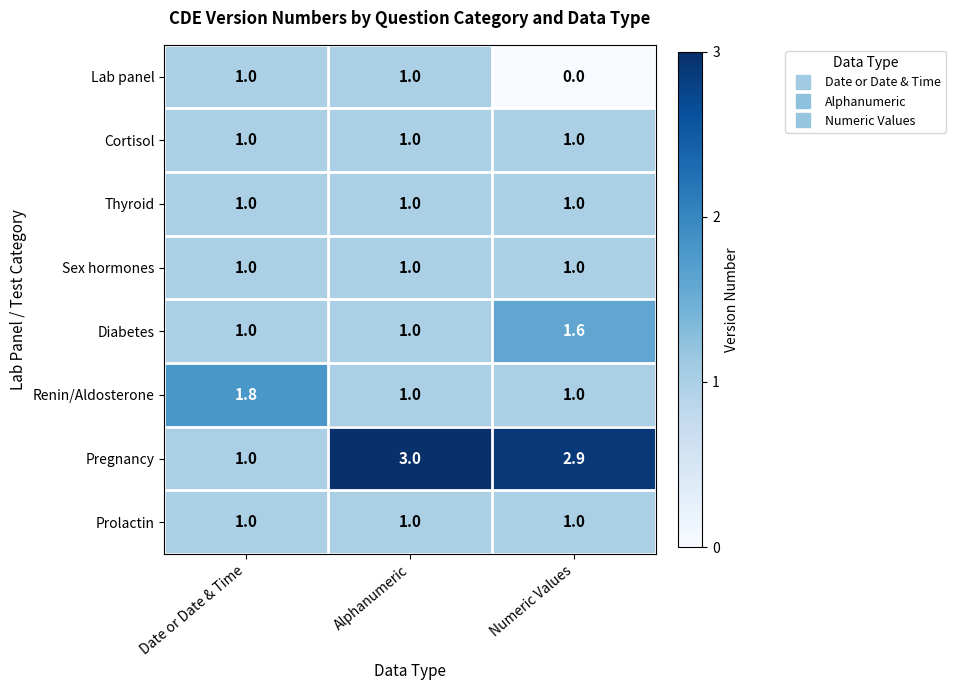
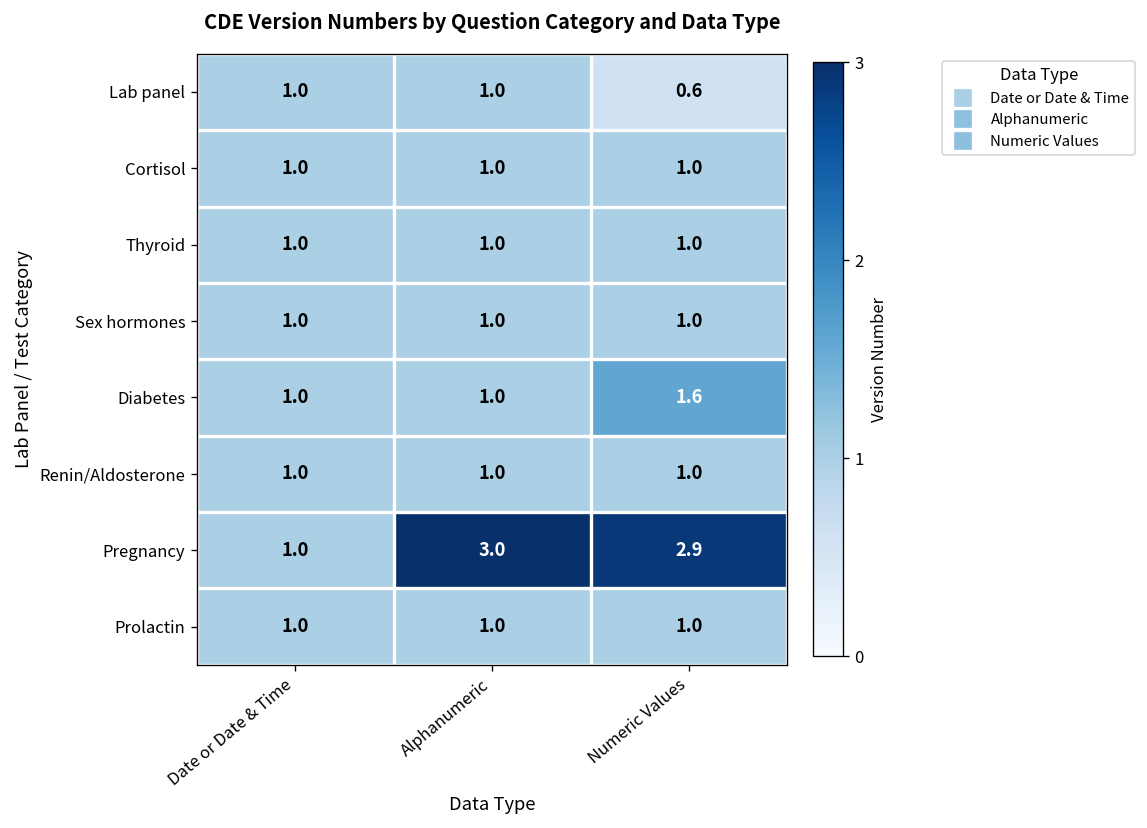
Lab panel, Numeric Values: 0.0 -> 0.6
Renin/Aldosterone, Date or Date & Time: 1.8 -> 1.0
